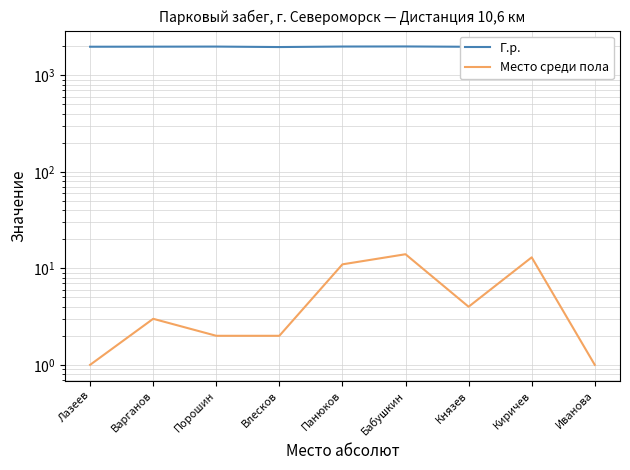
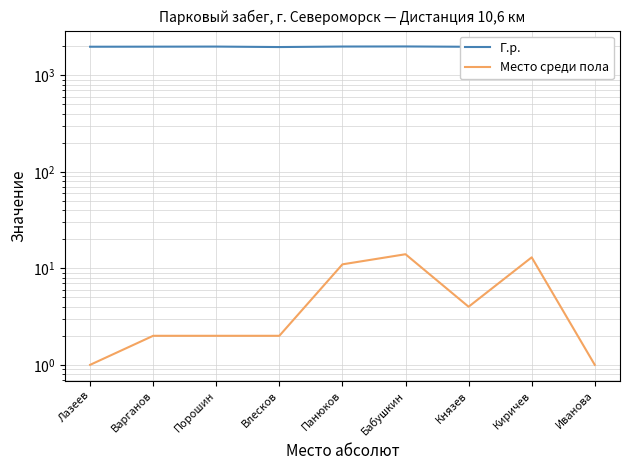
Место среди пола, Варганов: 3 -> 2
